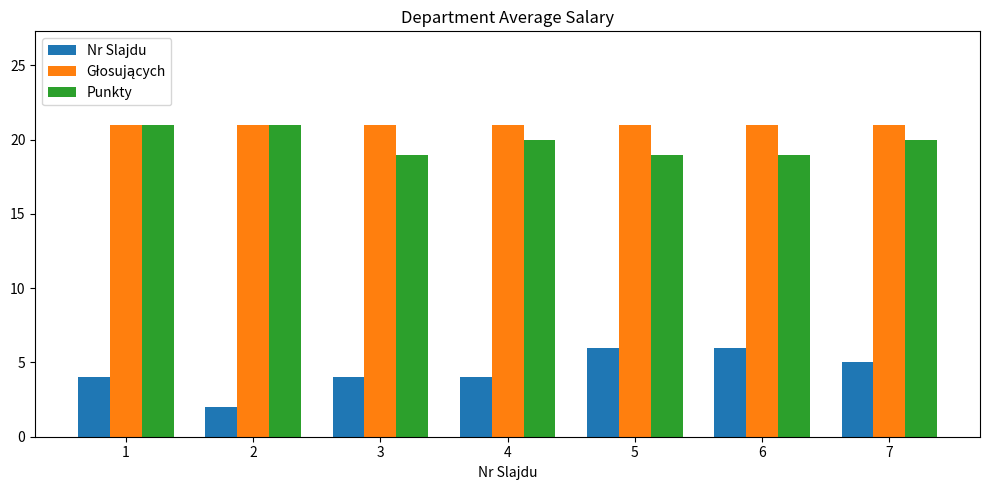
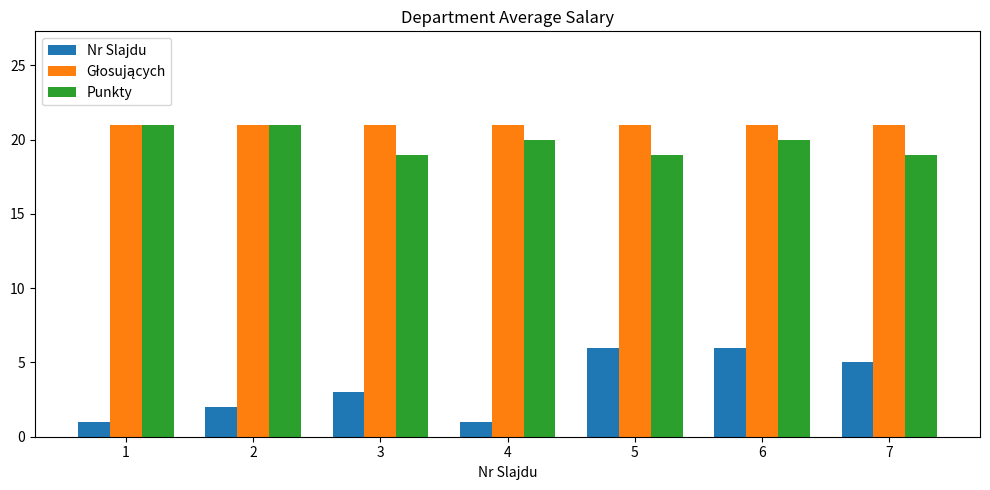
Nr Slajdu, 1: 4 -> 1
Nr Slajdu, 3: 4 -> 3
Nr Slajdu, 4: 4 -> 1
Punkty, 6: 19 -> 20
Punkty, 7: 20 -> 19
